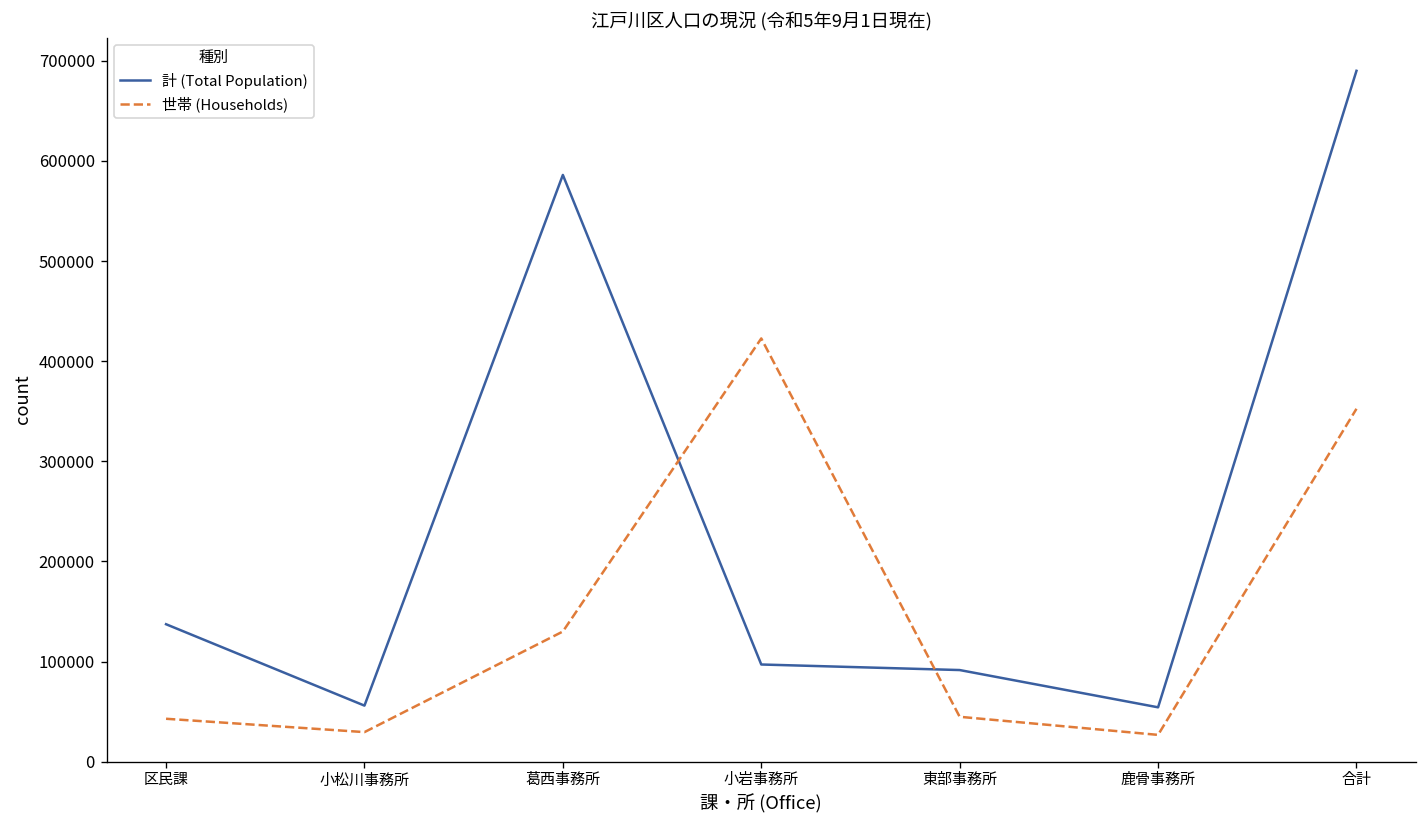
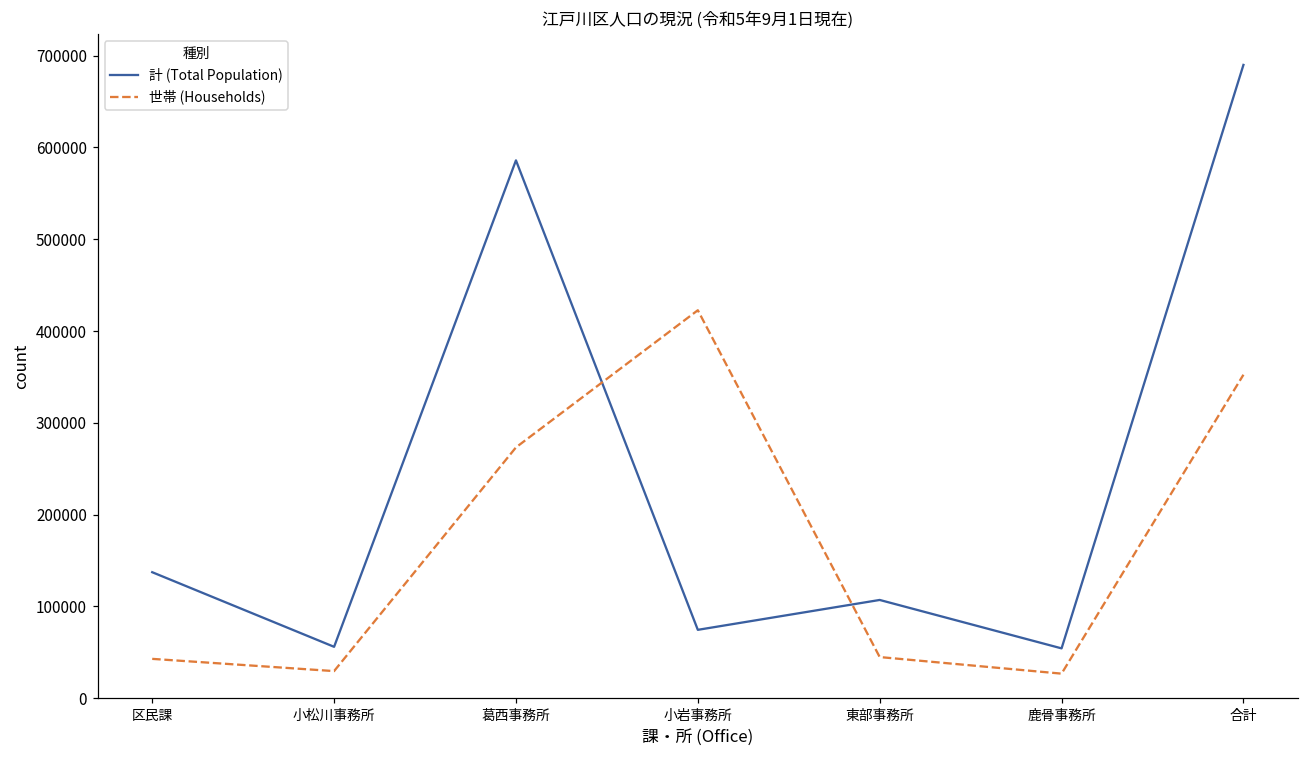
世帯 (Households), 葛西事務所: 130000 -> 270000
計 (Total Population), 小岩事務所: 100000 -> 70000
計 (Total Population), 東部事務所: 90000 -> 110000
